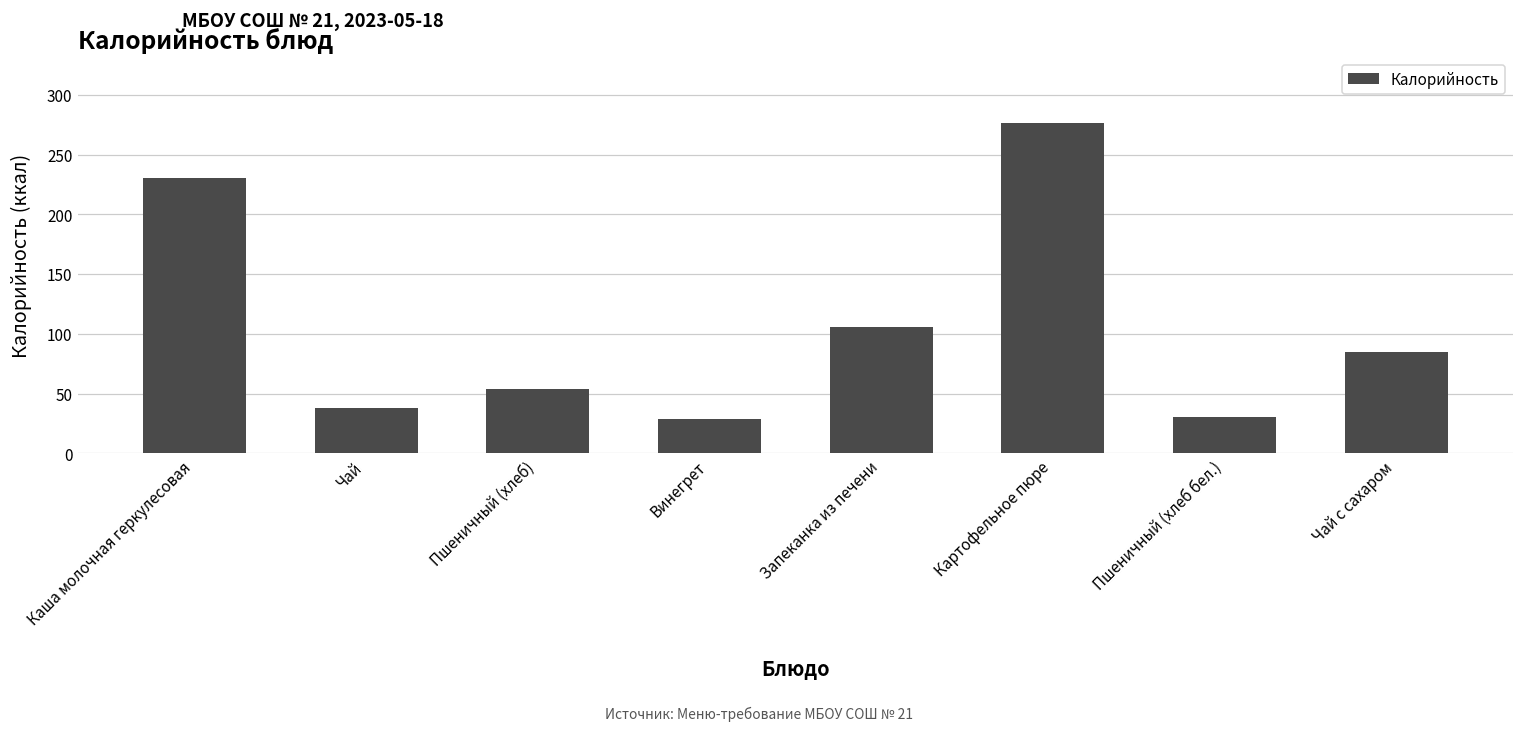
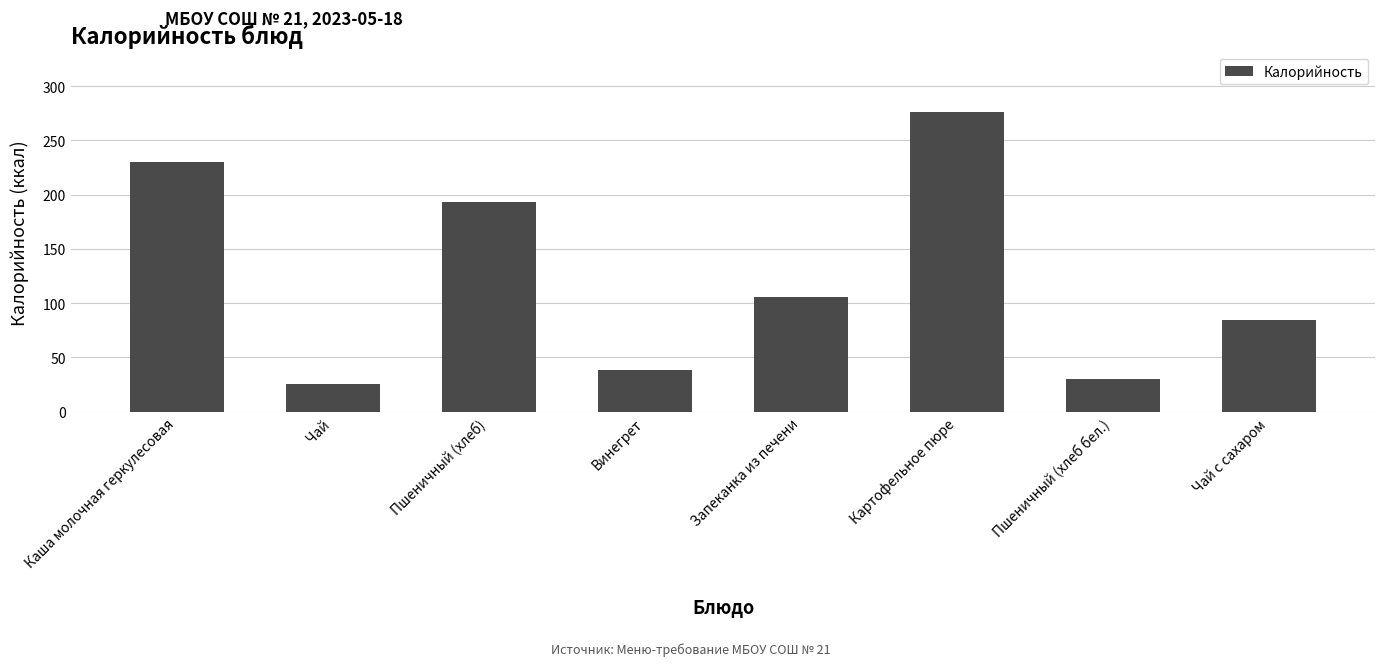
Чай: 38 -> 25
Пшеничный (хлеб): 54 -> 193
Винегрет: 29 -> 39
